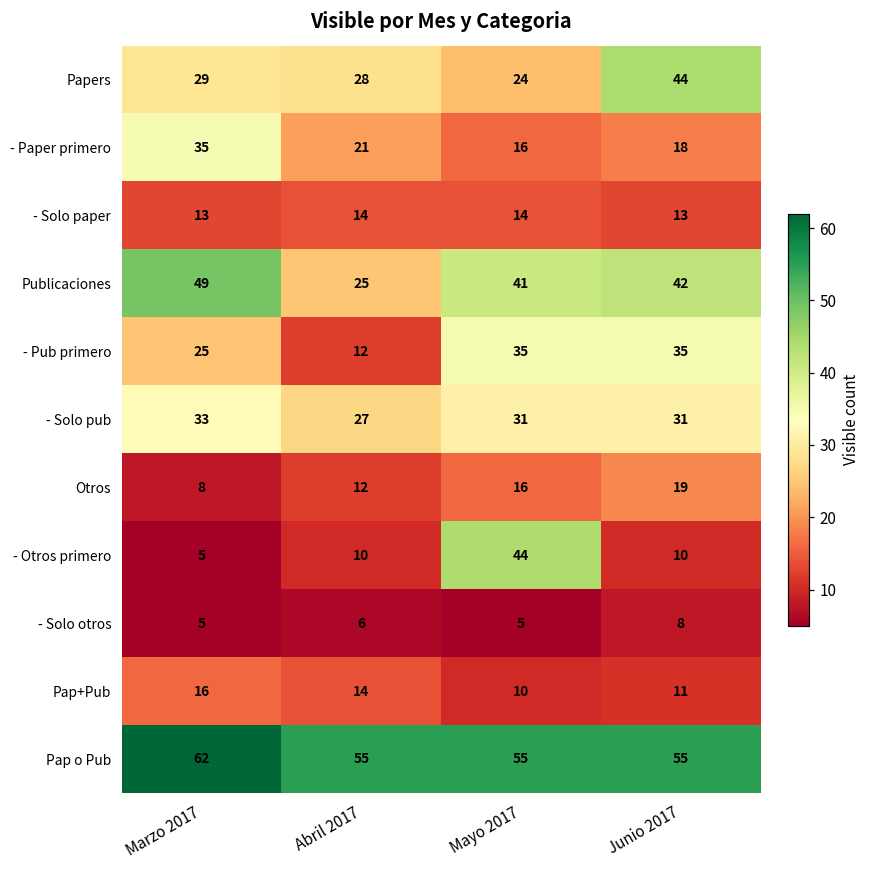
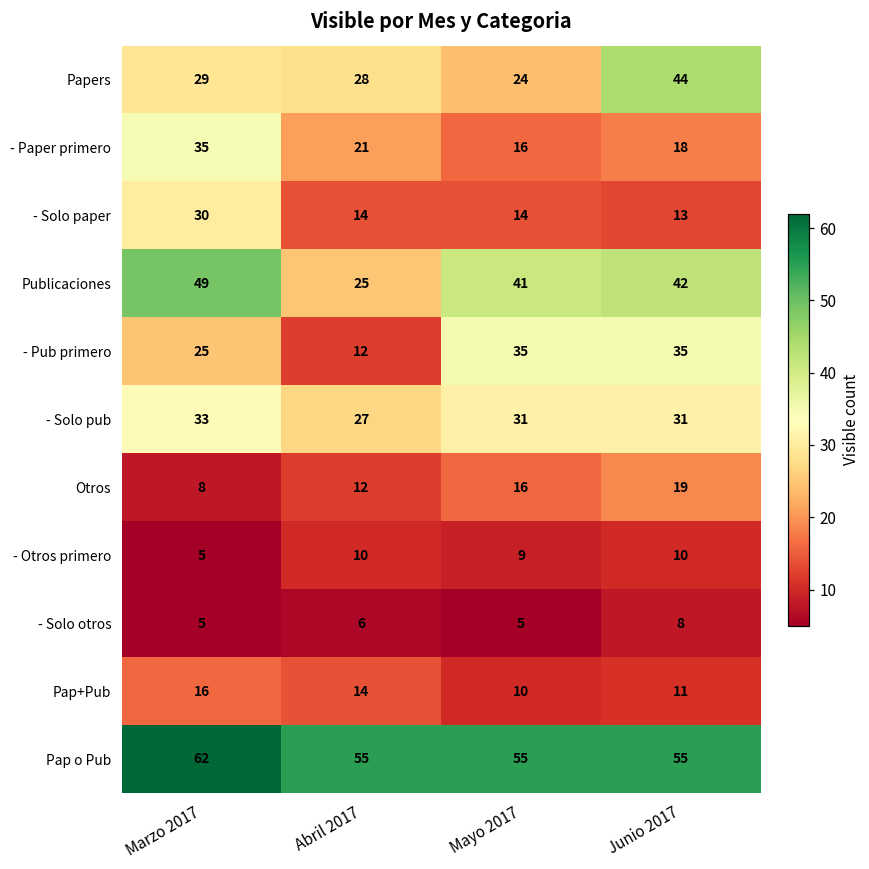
- Solo paper, Marzo 2017: 13 -> 30
- Otros primero, Mayo 2017: 44 -> 9
